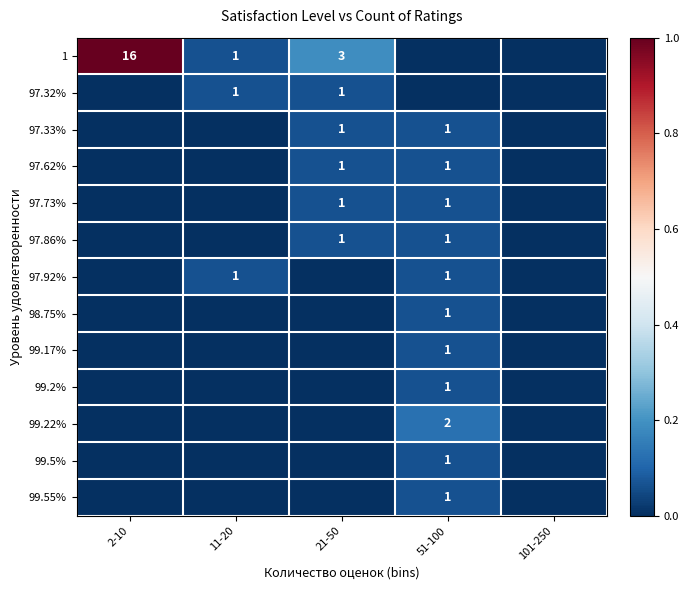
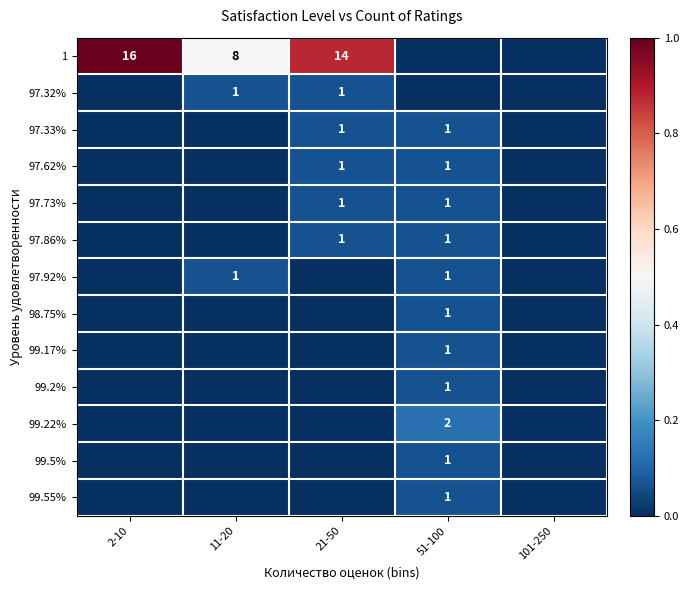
1, 11-20: 1 -> 8
1, 21-50: 3 -> 14
